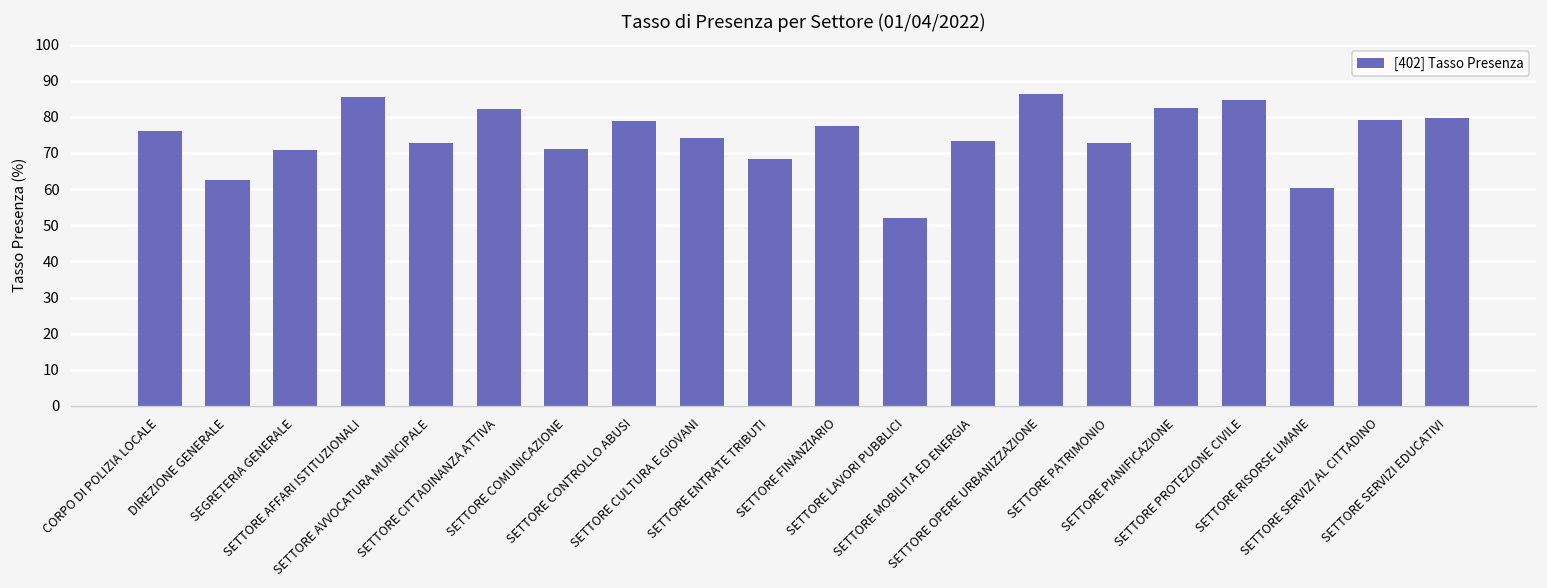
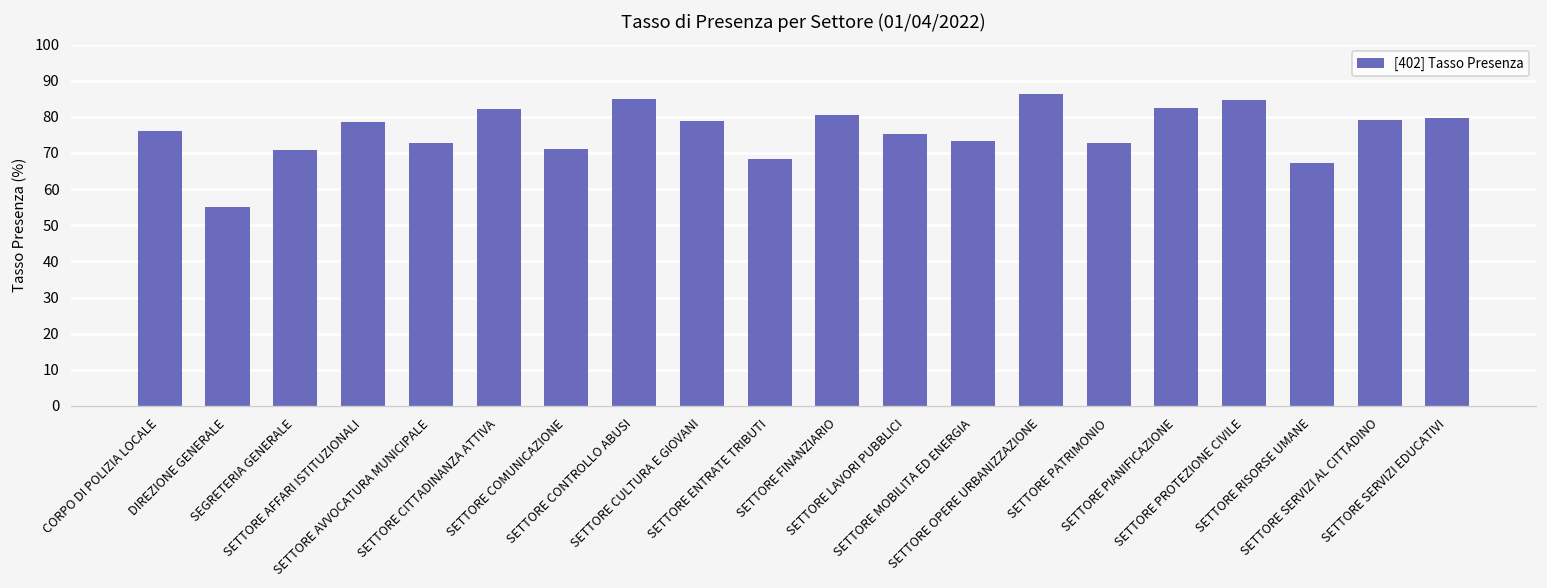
DIREZIONE GENERALE: 62 -> 55
SETTORE AFFARI ISTITUZIONALI: 86 -> 79
SETTORE CONTROLLO ABUSI: 79 -> 85
SETTORE CULTURA E GIOVANI: 74 -> 79
SETTORE FINANZIARIO: 77 -> 81
SETTORE LAVORI PUBBLICI: 52 -> 75
SETTORE RISORSE UMANE: 60 -> 67
